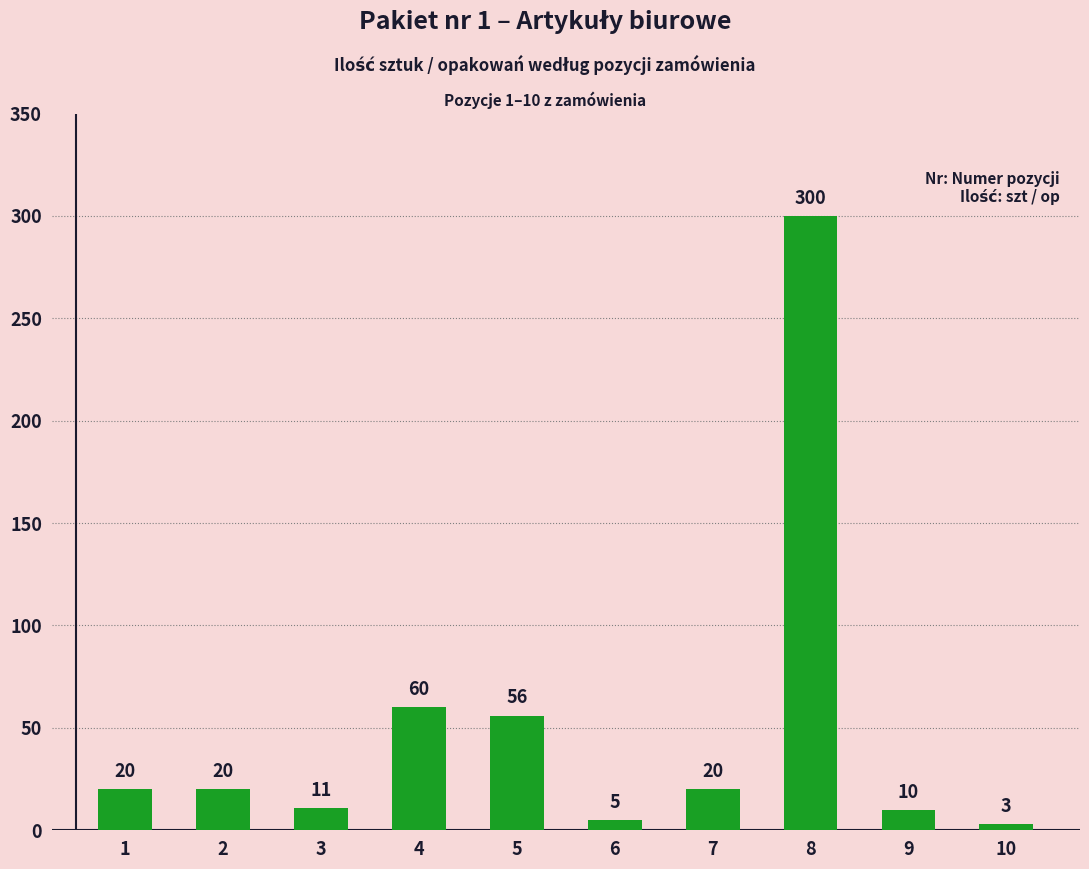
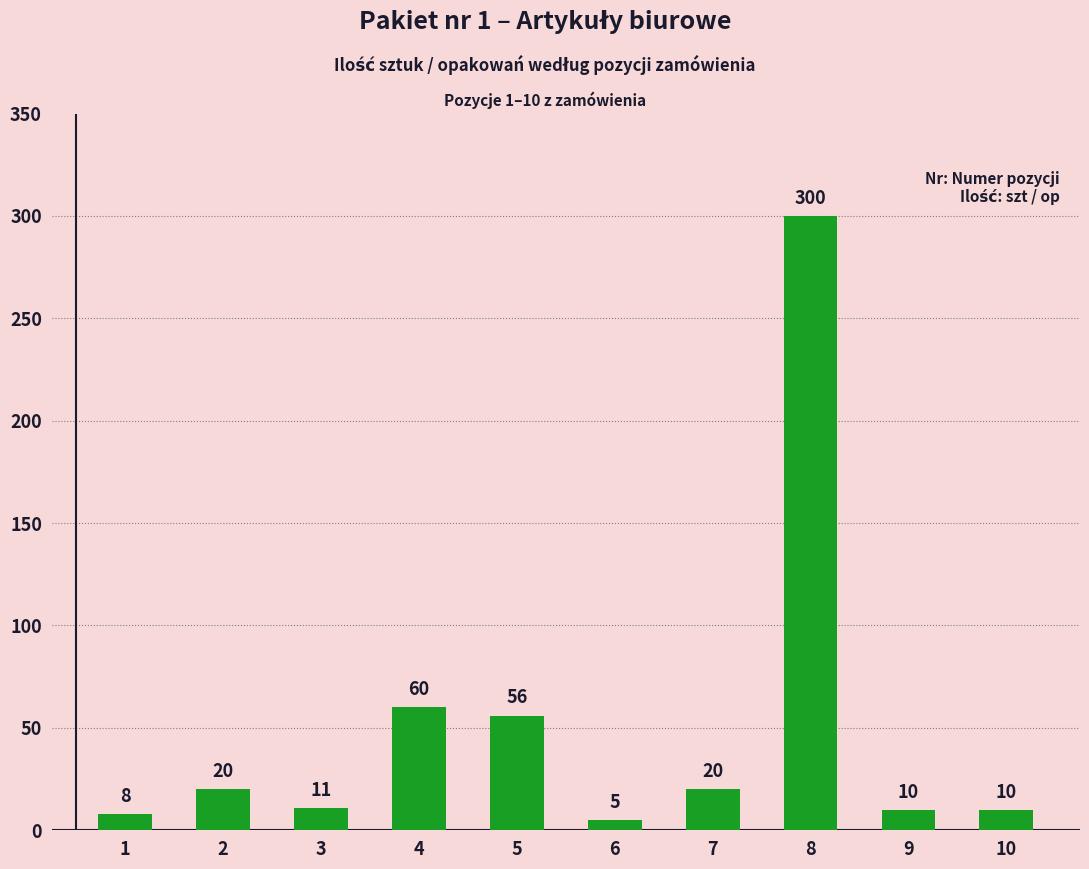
1: 20 -> 8
10: 3 -> 10
